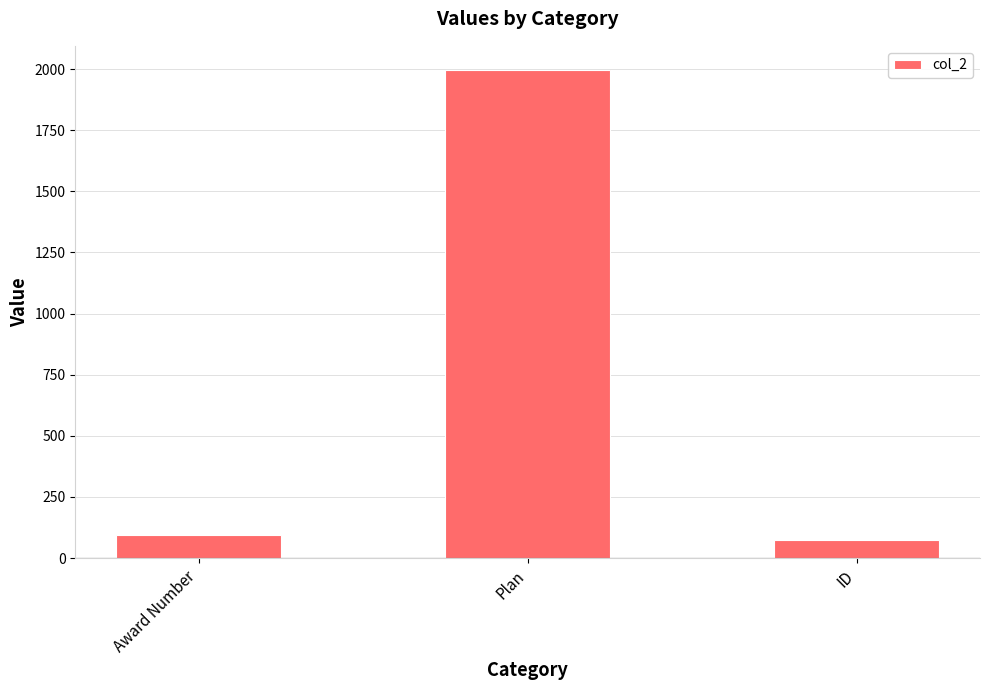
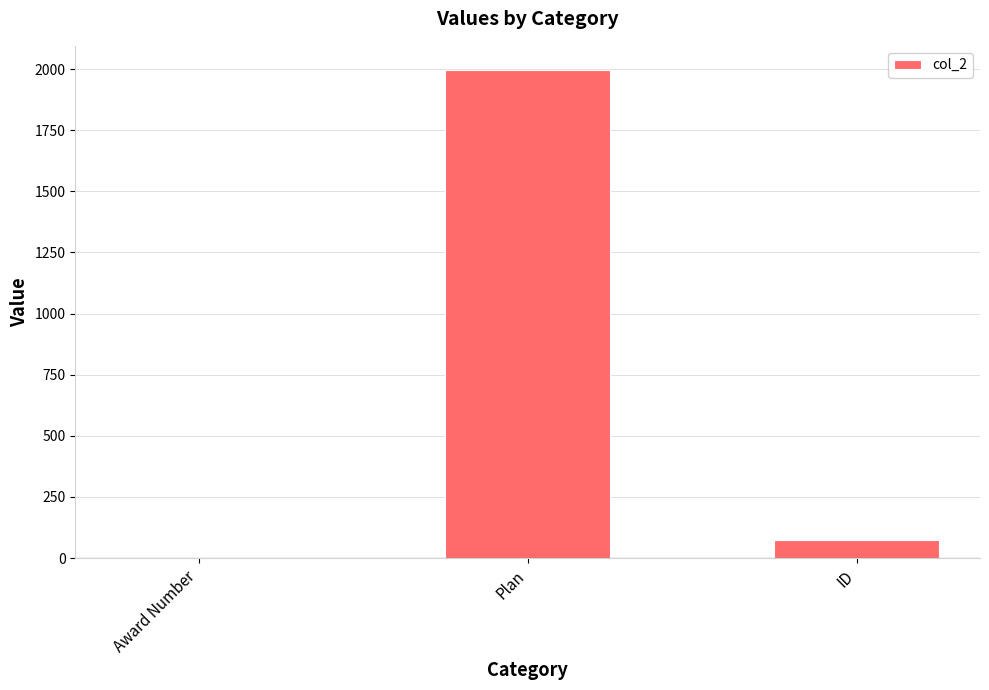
Award Number: 100 -> 0
